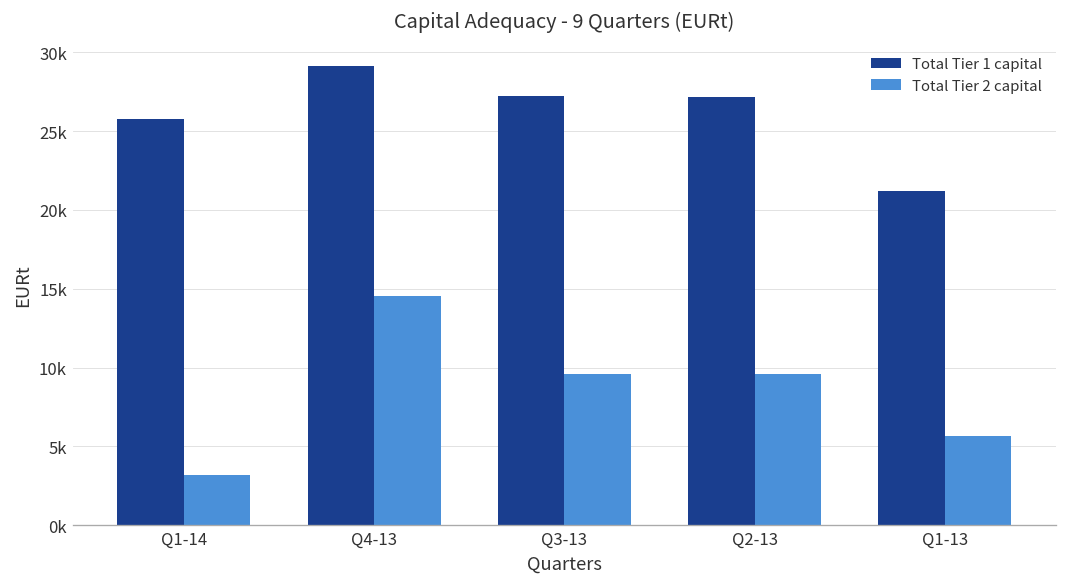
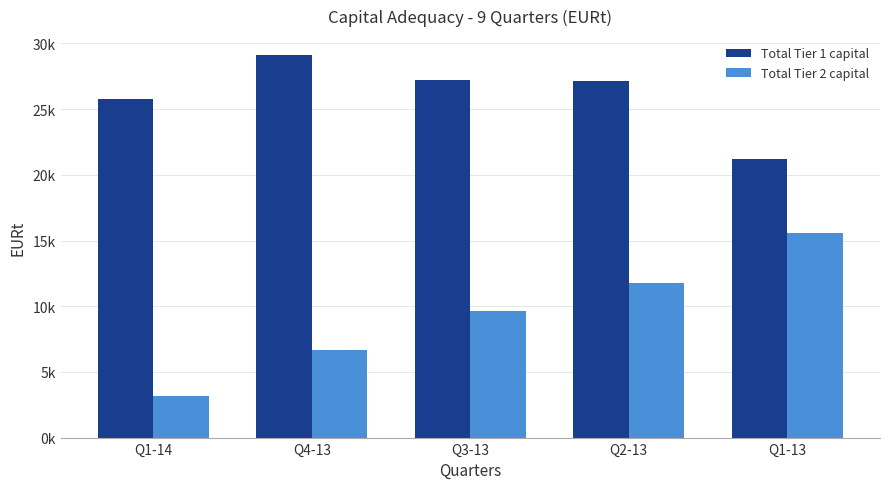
Total Tier 2 capital, Q4-13: 14600 -> 6600
Total Tier 2 capital, Q2-13: 9600 -> 11800
Total Tier 2 capital, Q1-13: 5700 -> 15600
